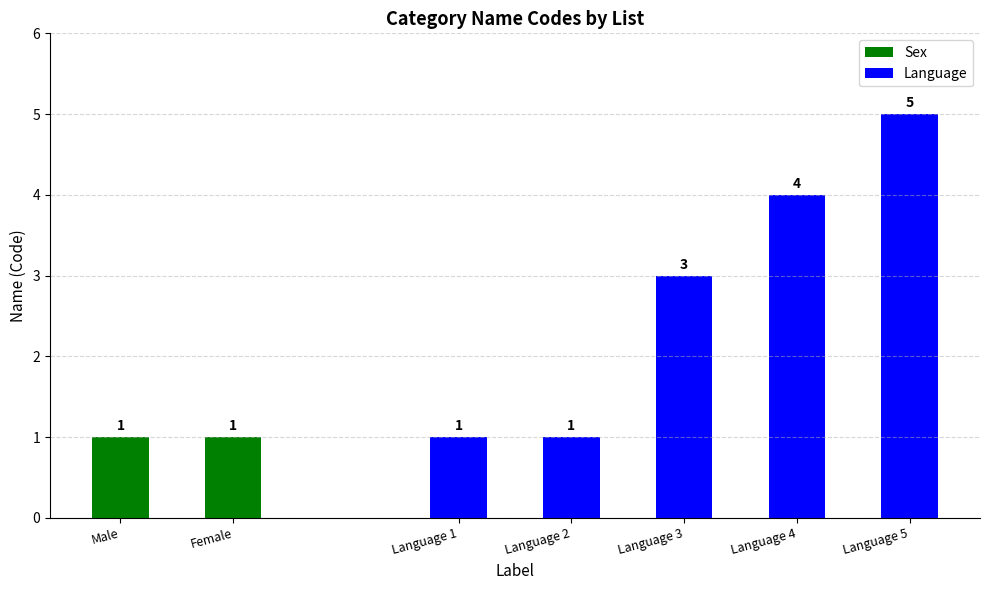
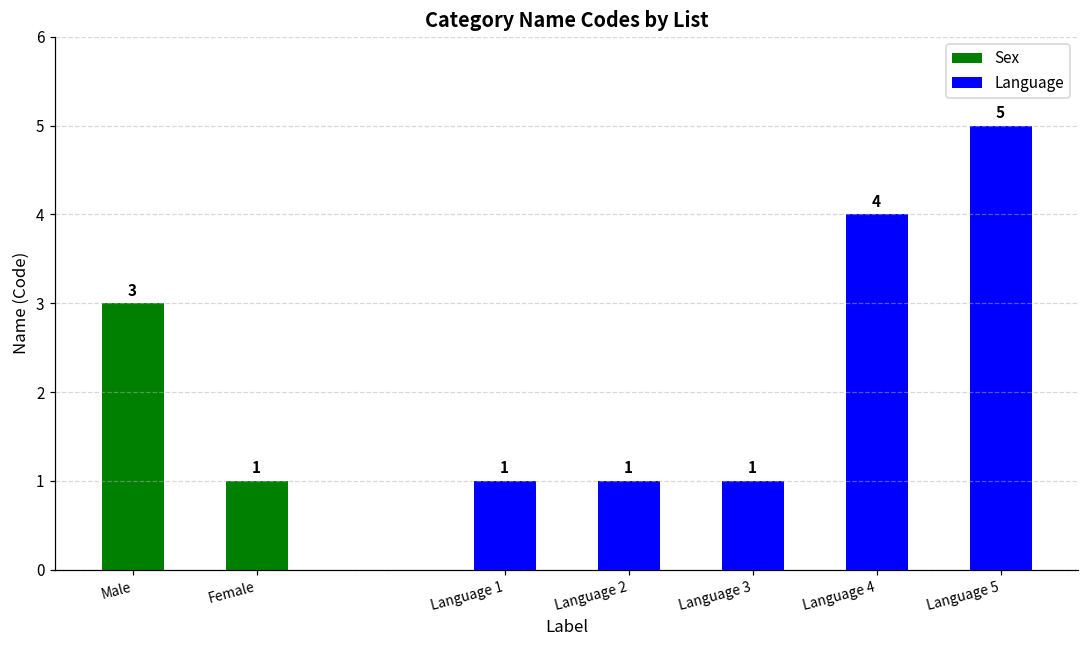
Sex, Male: 1 -> 3
Language, Language 3: 3 -> 1
